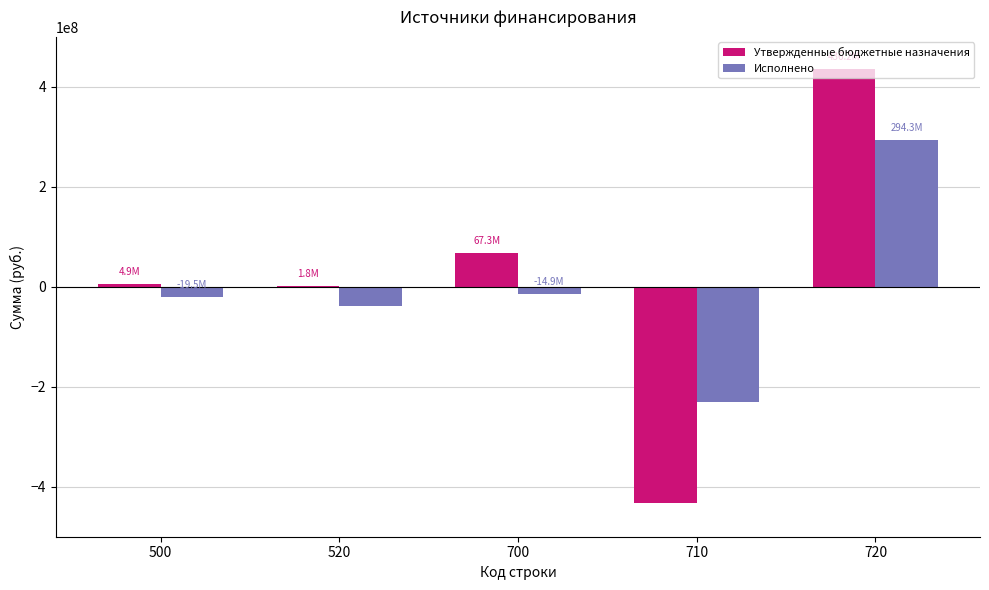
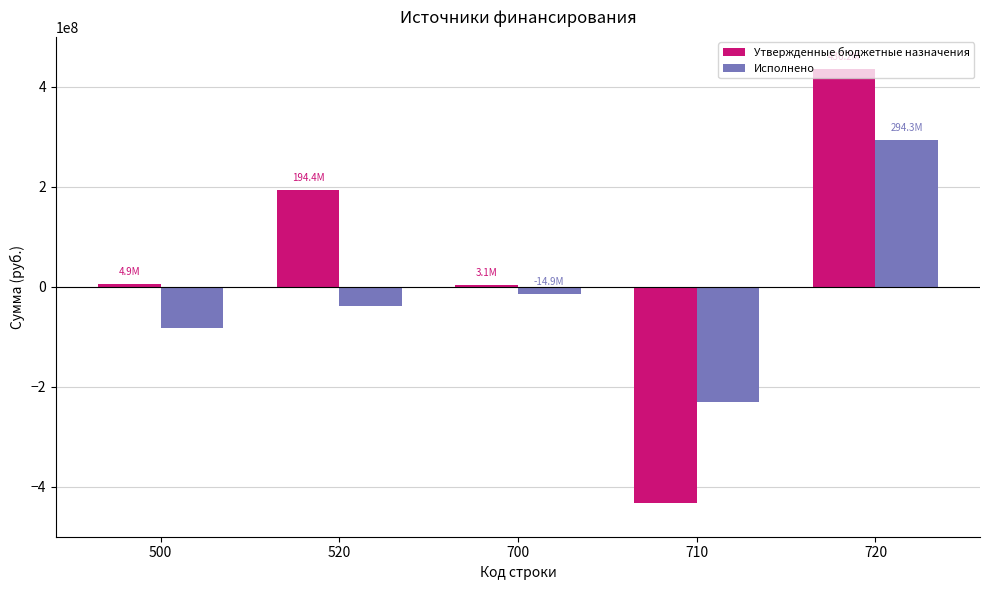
Исполнено, 500: -20000000 -> -80000000
Утвержденные бюджетные назначения, 520: 1.8M -> 194.4M
Утвержденные бюджетные назначения, 700: 67.3M -> 3.1M
